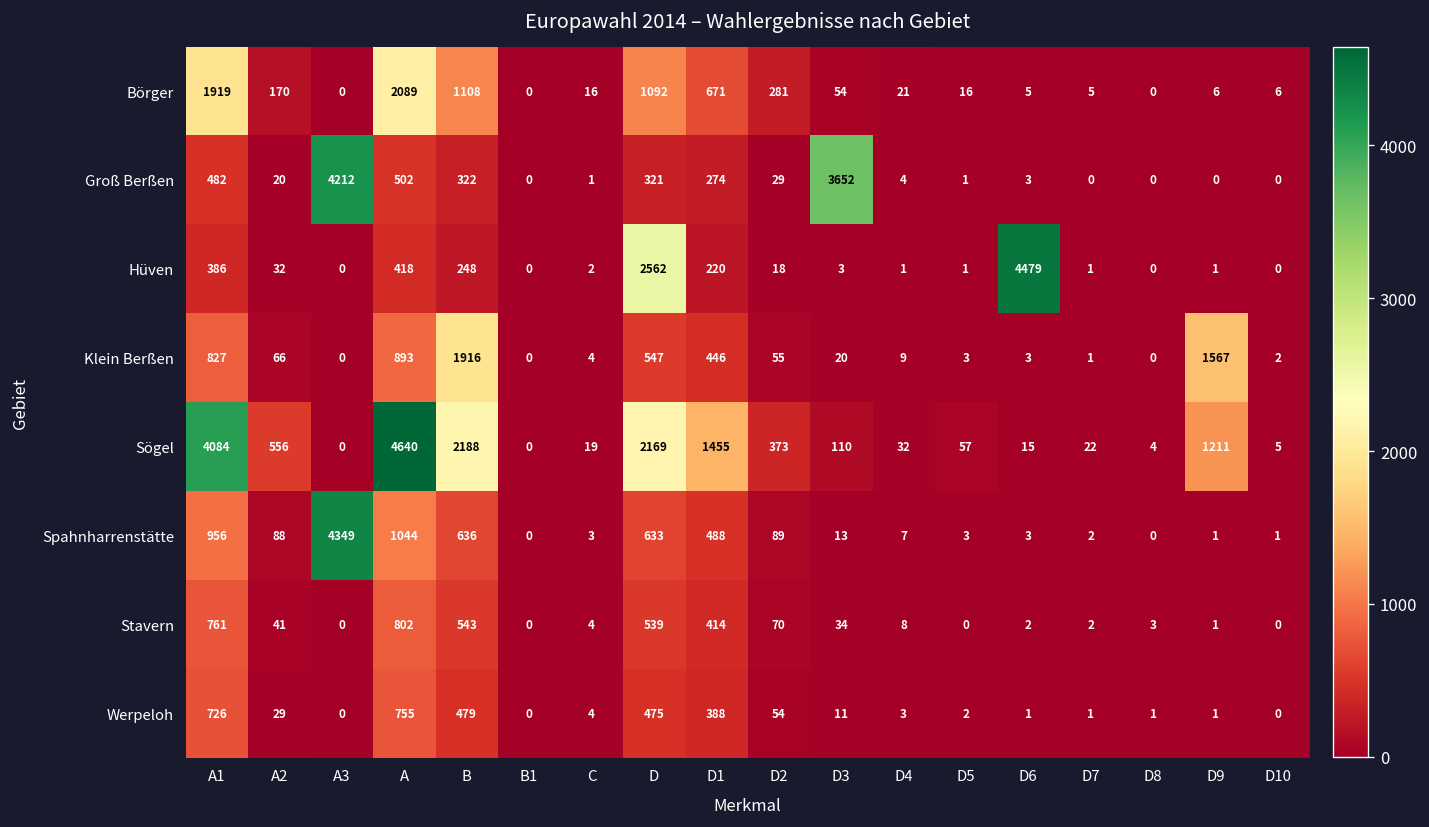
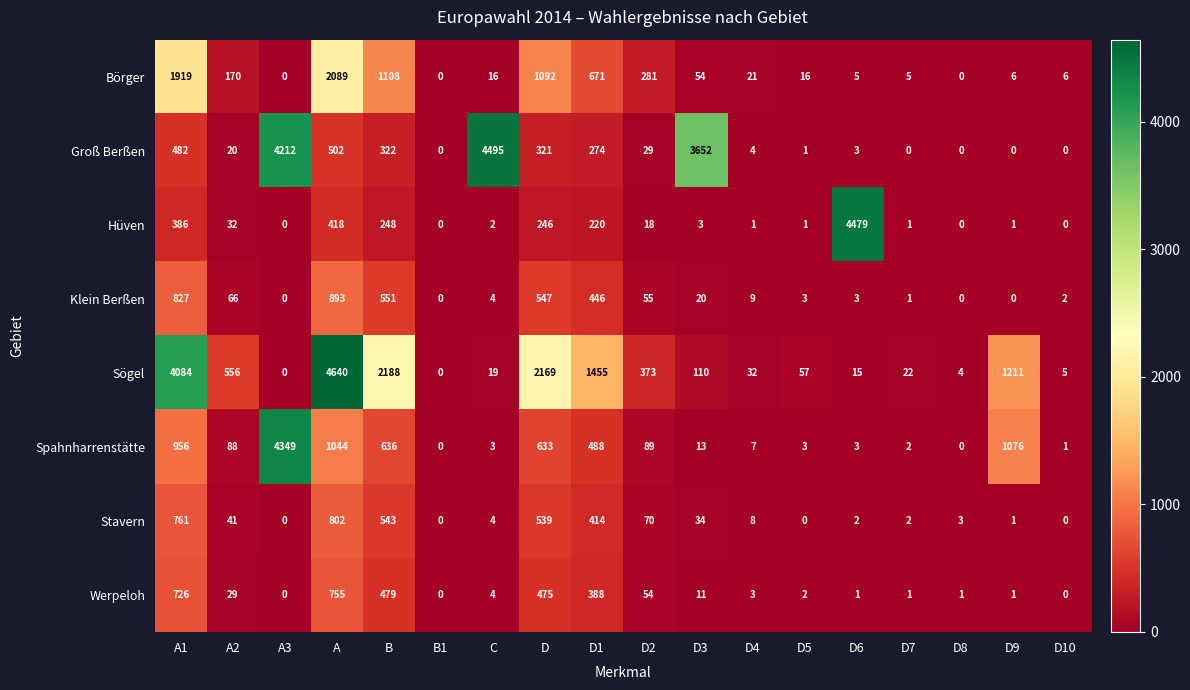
Groß Berßen, C: 1 -> 4495
Hüven, D: 2562 -> 246
Klein Berßen, B: 1916 -> 551
Klein Berßen, D9: 1567 -> 0
Spahnharrenstätte, D9: 1 -> 1076
